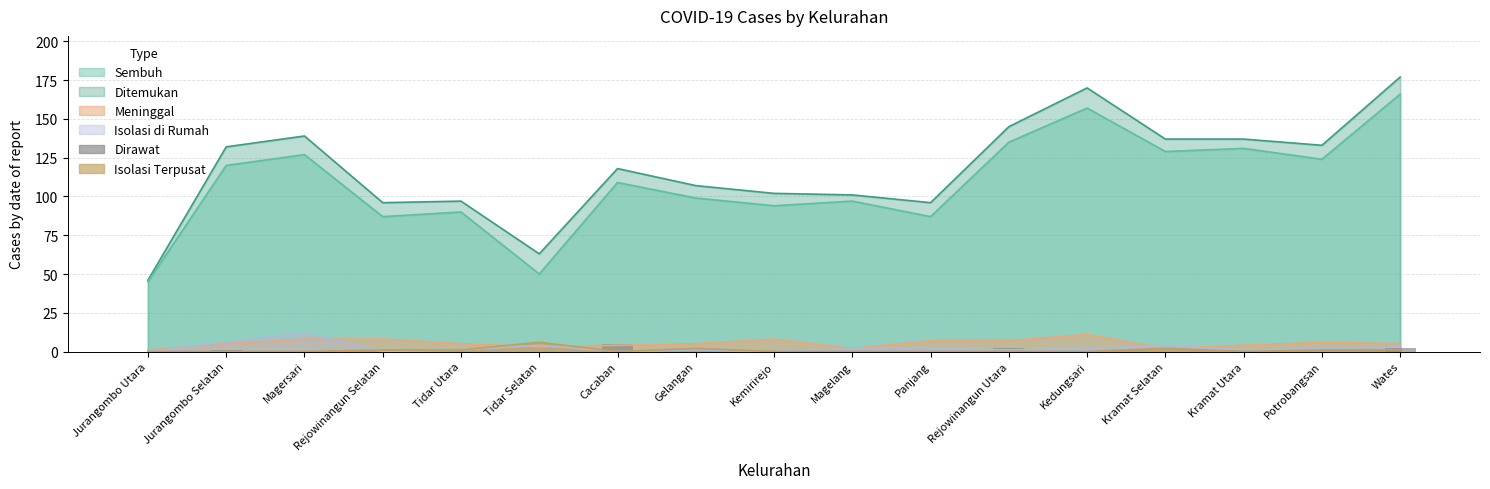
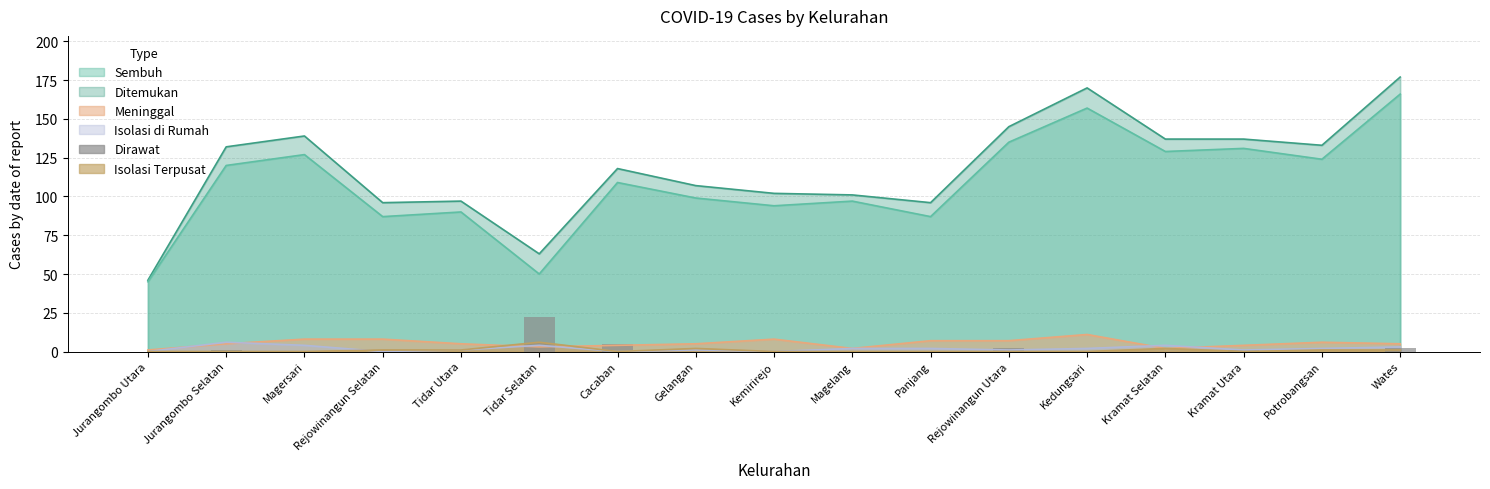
Isolasi di Rumah, Magersari: 12 -> 4
Dirawat, Tidar Selatan: 0 -> 22
